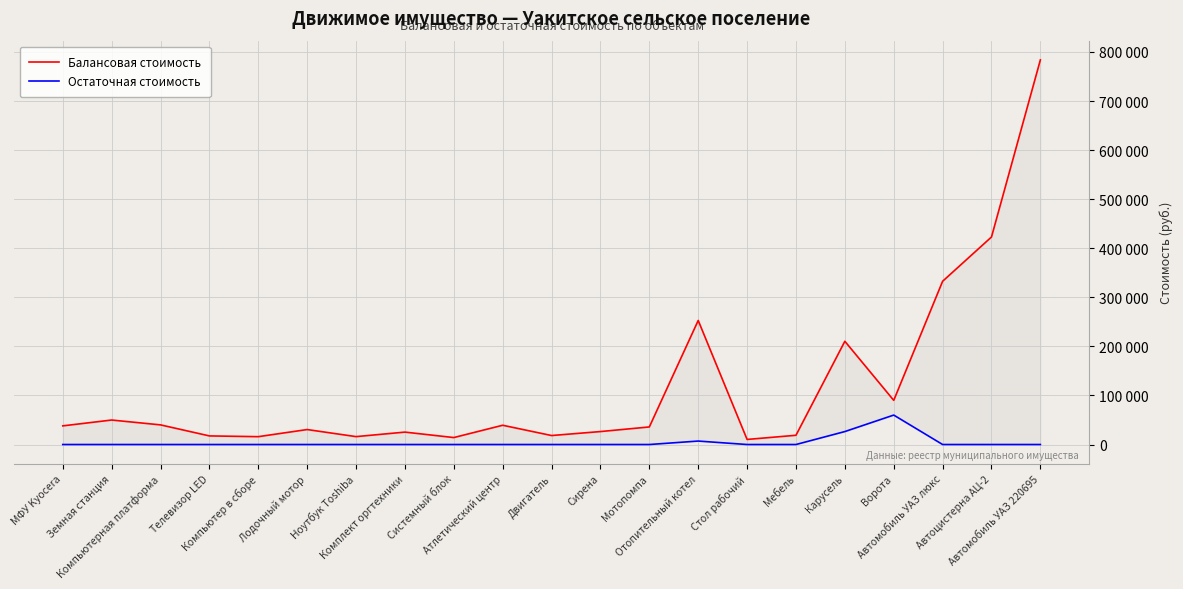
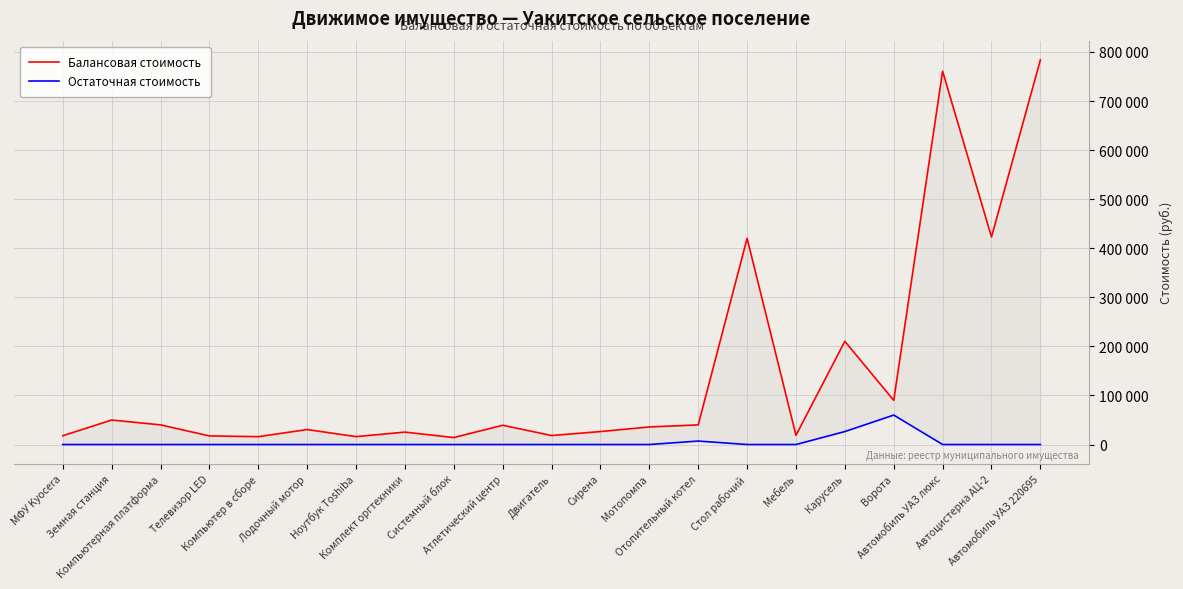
Балансовая стоимость, МФУ Kyocera: 40000 -> 20000
Балансовая стоимость, Отопительный котел: 250000 -> 40000
Балансовая стоимость, Стол рабочий: 10000 -> 420000
Балансовая стоимость, Автомобиль УАЗ люкс: 330000 -> 760000
